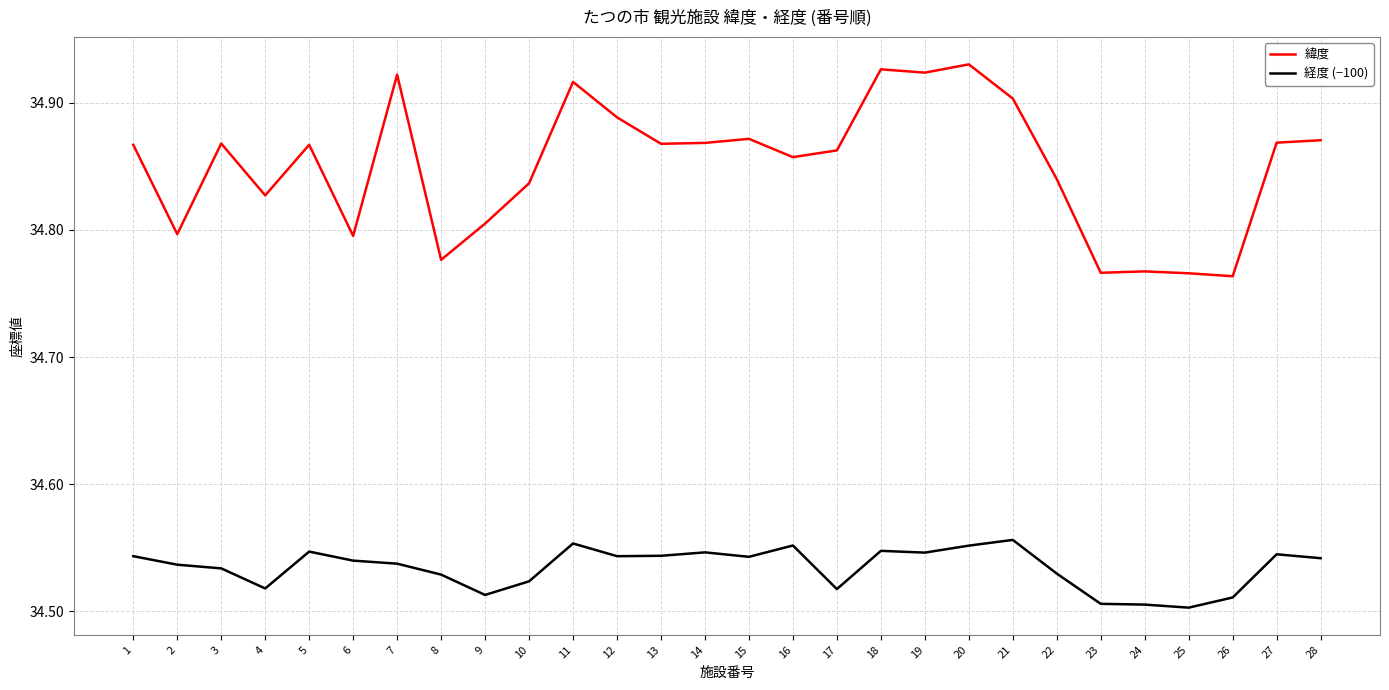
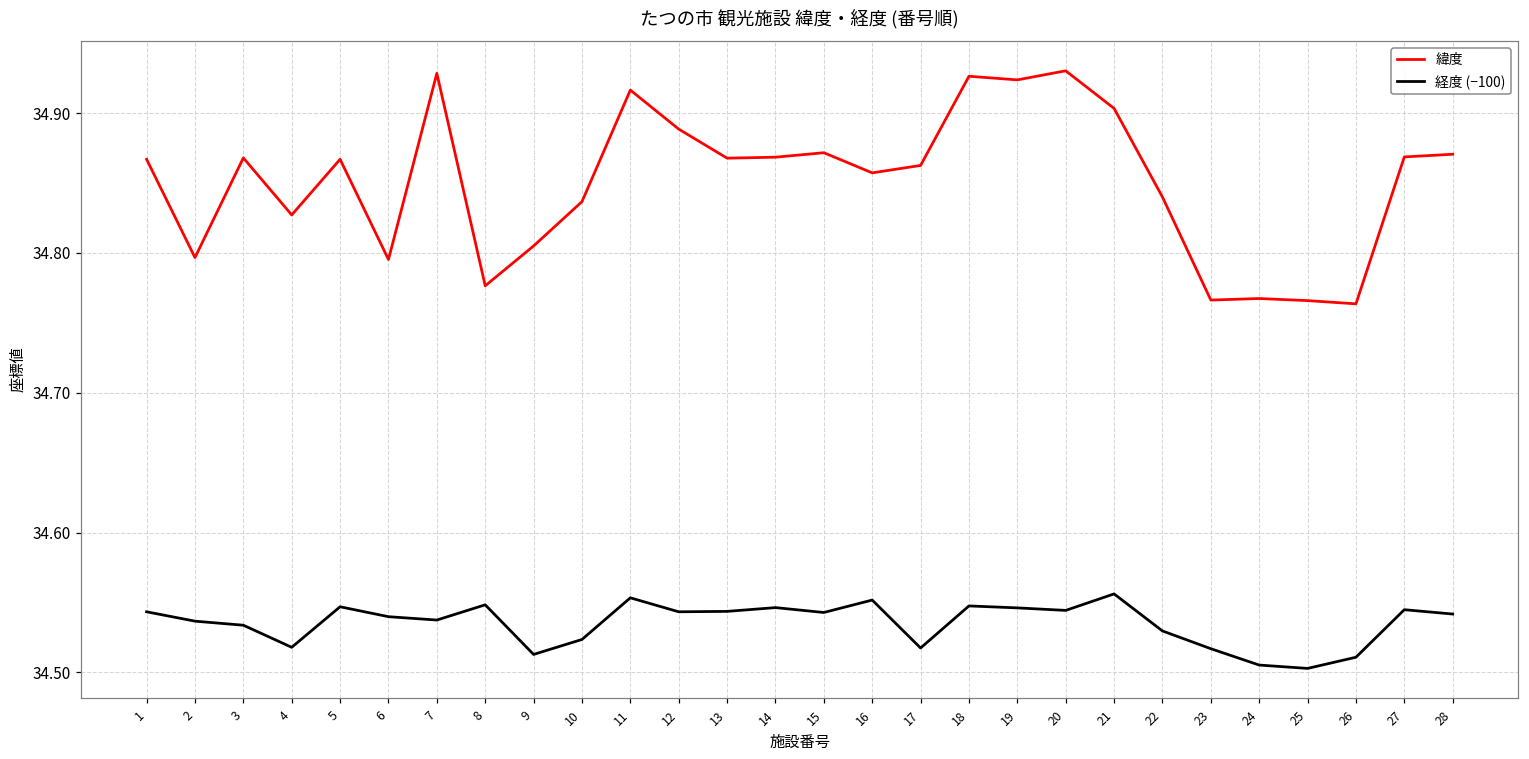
緯度, 7: 34.922 -> 34.929
経度 (−100), 8: 34.529 -> 34.548
経度 (−100), 20: 34.552 -> 34.544
経度 (−100), 23: 34.506 -> 34.517
